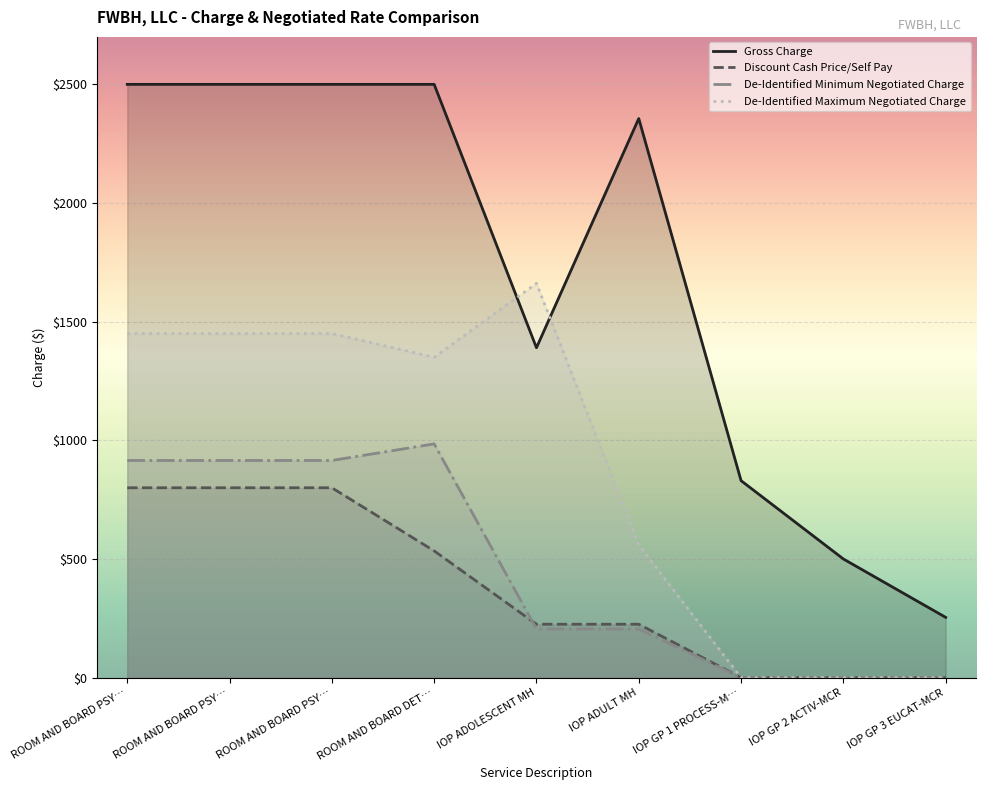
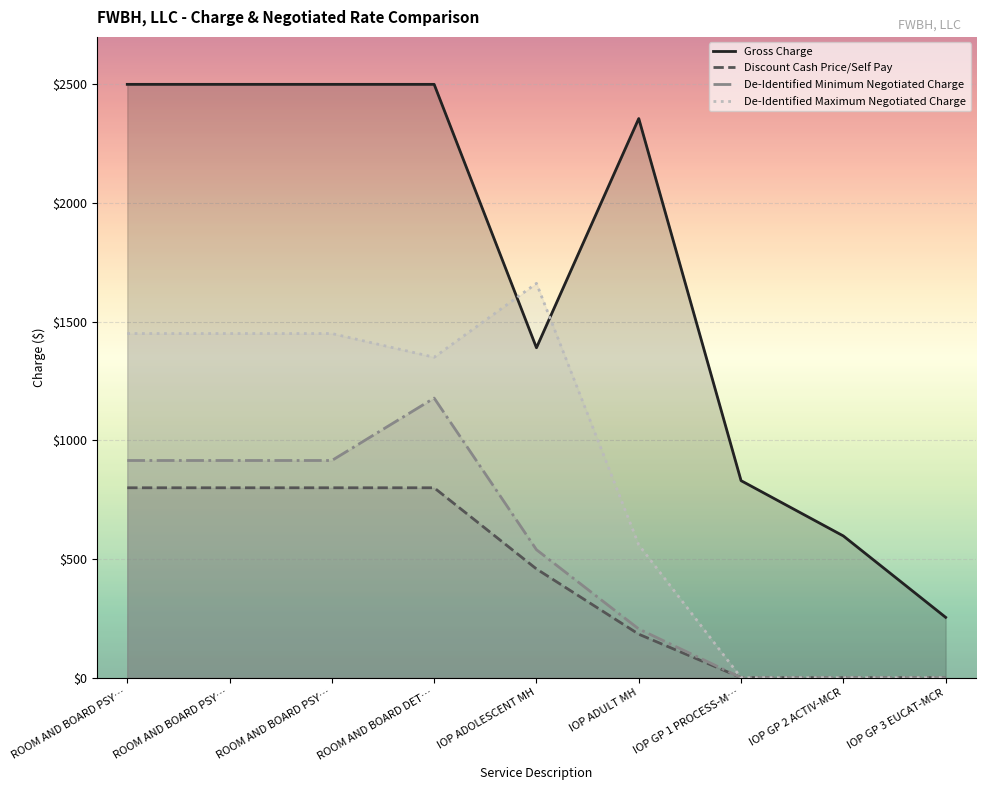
Discount Cash Price/Self Pay, ROOM AND BOARD DET…: $530 -> $800
De-Identified Minimum Negotiated Charge, ROOM AND BOARD DET…: $990 -> $1180
Discount Cash Price/Self Pay, IOP ADOLESCENT MH: $230 -> $460
De-Identified Minimum Negotiated Charge, IOP ADOLESCENT MH: $210 -> $540
Discount Cash Price/Self Pay, IOP ADULT MH: $230 -> $180
Gross Charge, IOP GP 2 ACTIV-MCR: $500 -> $600
